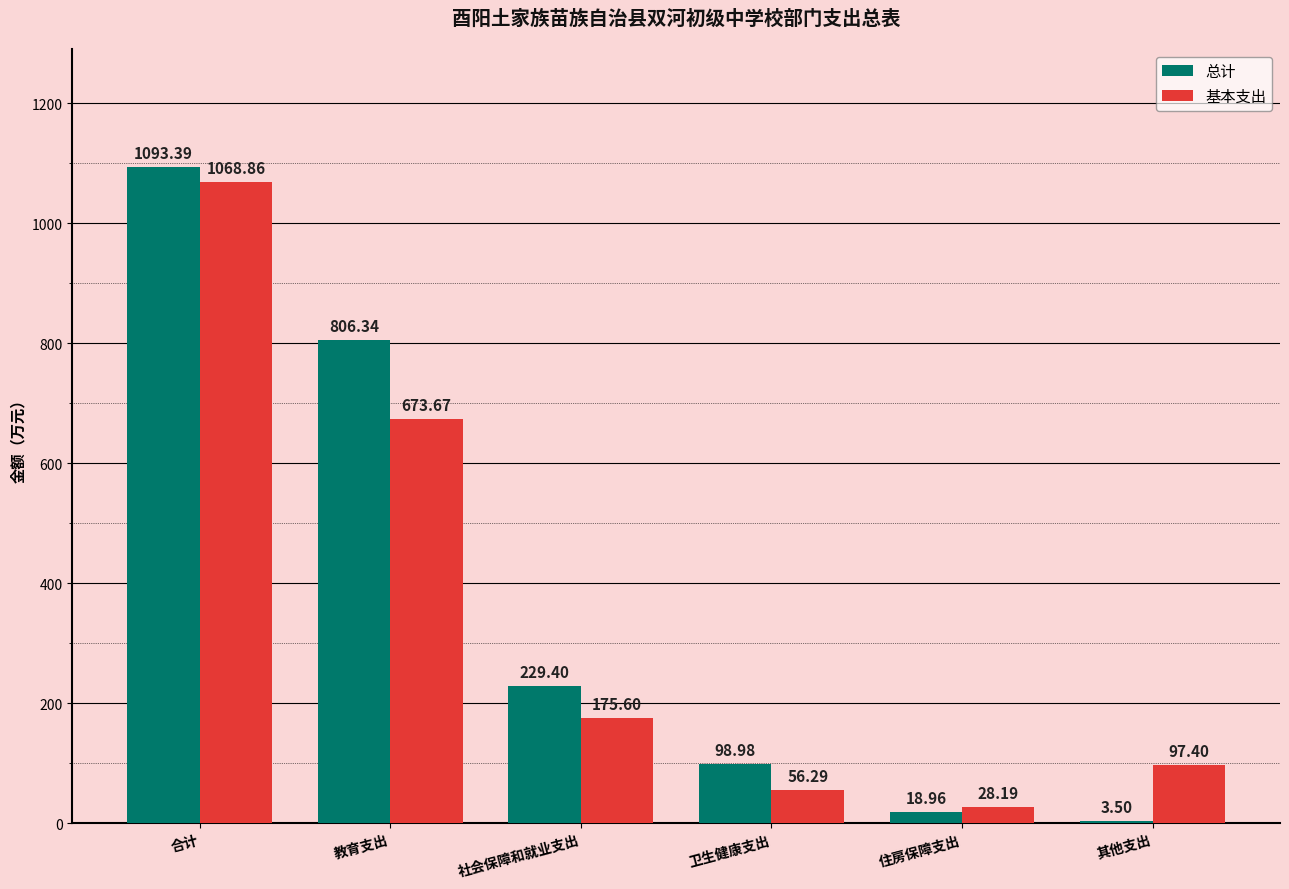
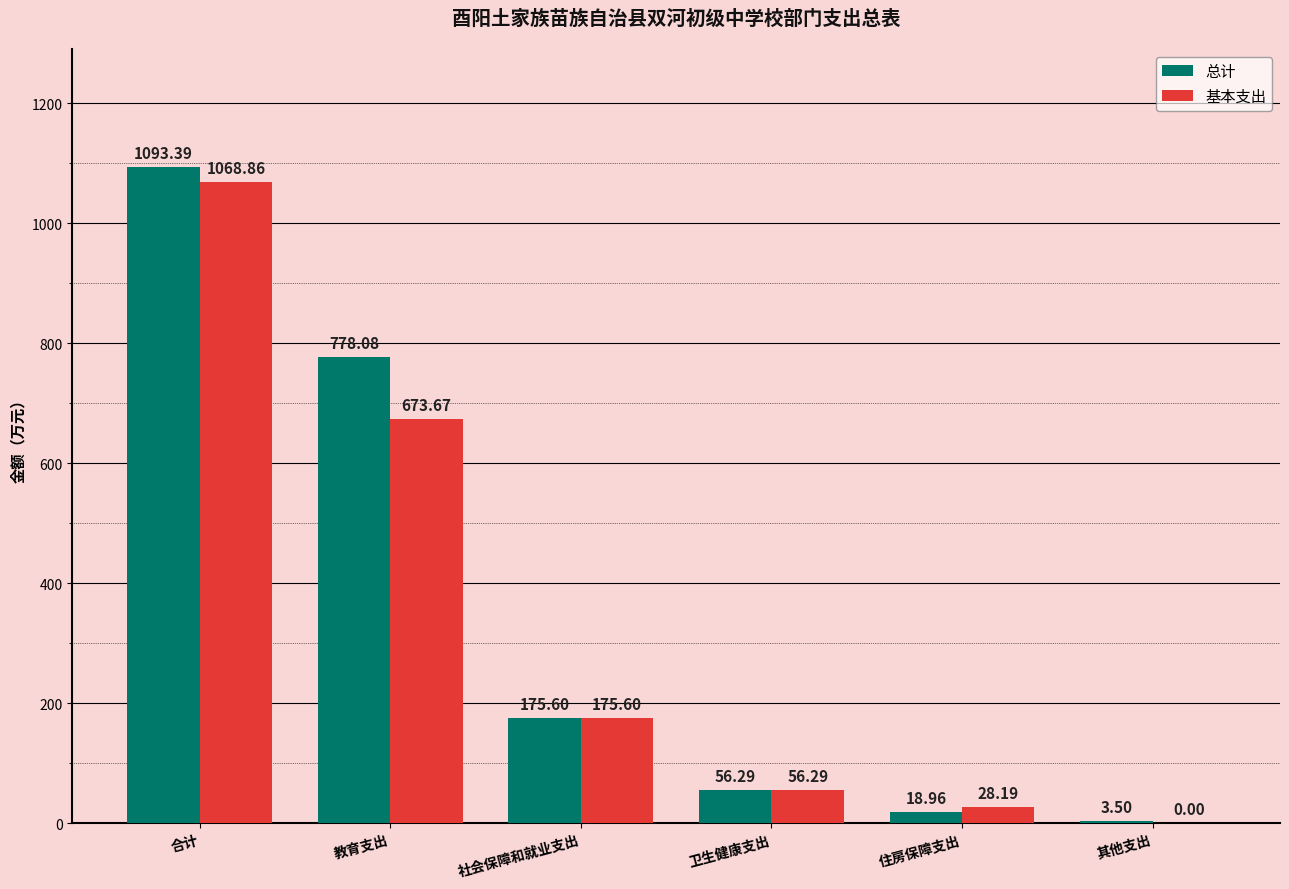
总计, 教育支出: 806.34 -> 778.08
总计, 社会保障和就业支出: 229.40 -> 175.60
总计, 卫生健康支出: 98.98 -> 56.29
基本支出, 其他支出: 97.40 -> 0.00
